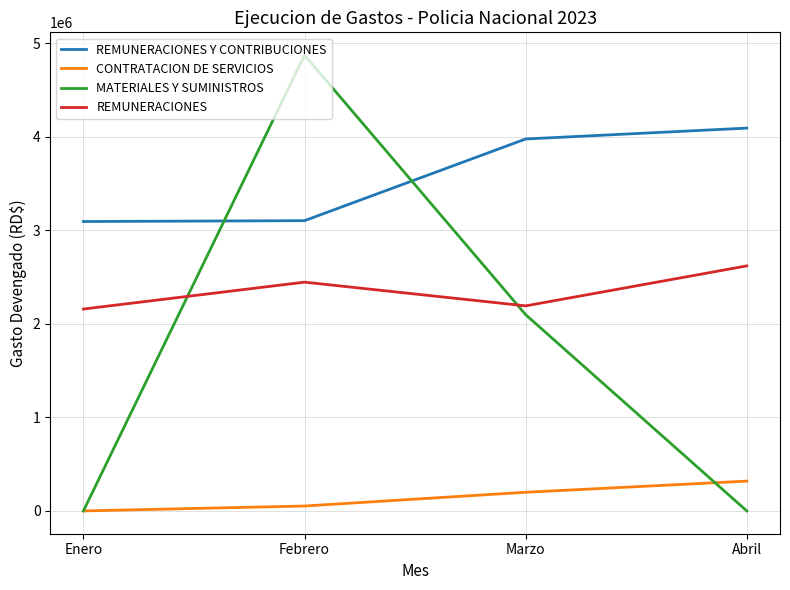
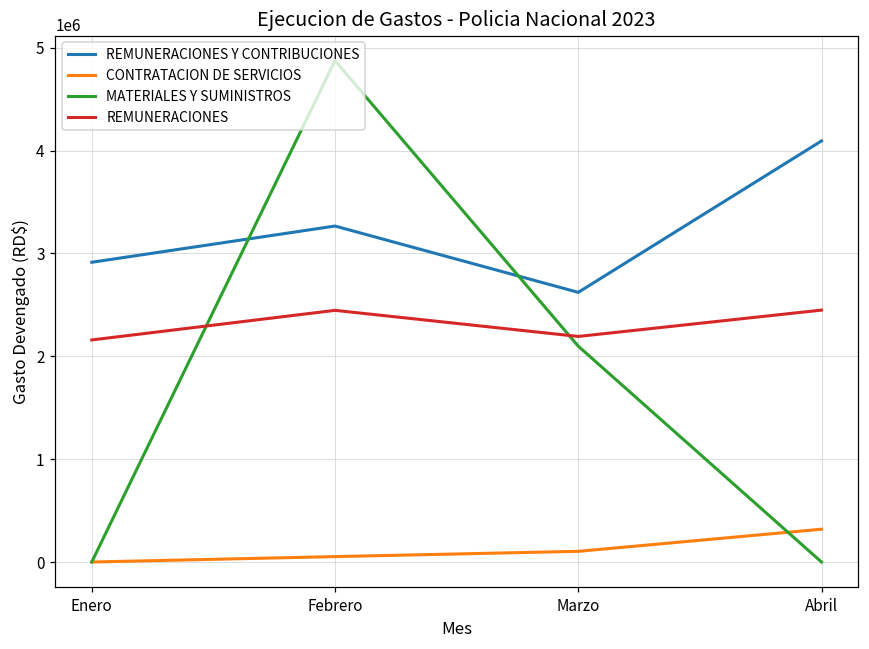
REMUNERACIONES Y CONTRIBUCIONES, Enero: 3100000 -> 2900000
REMUNERACIONES Y CONTRIBUCIONES, Febrero: 3100000 -> 3300000
REMUNERACIONES Y CONTRIBUCIONES, Marzo: 4000000 -> 2600000
CONTRATACION DE SERVICIOS, Marzo: 200000 -> 100000
REMUNERACIONES, Abril: 2600000 -> 2400000
